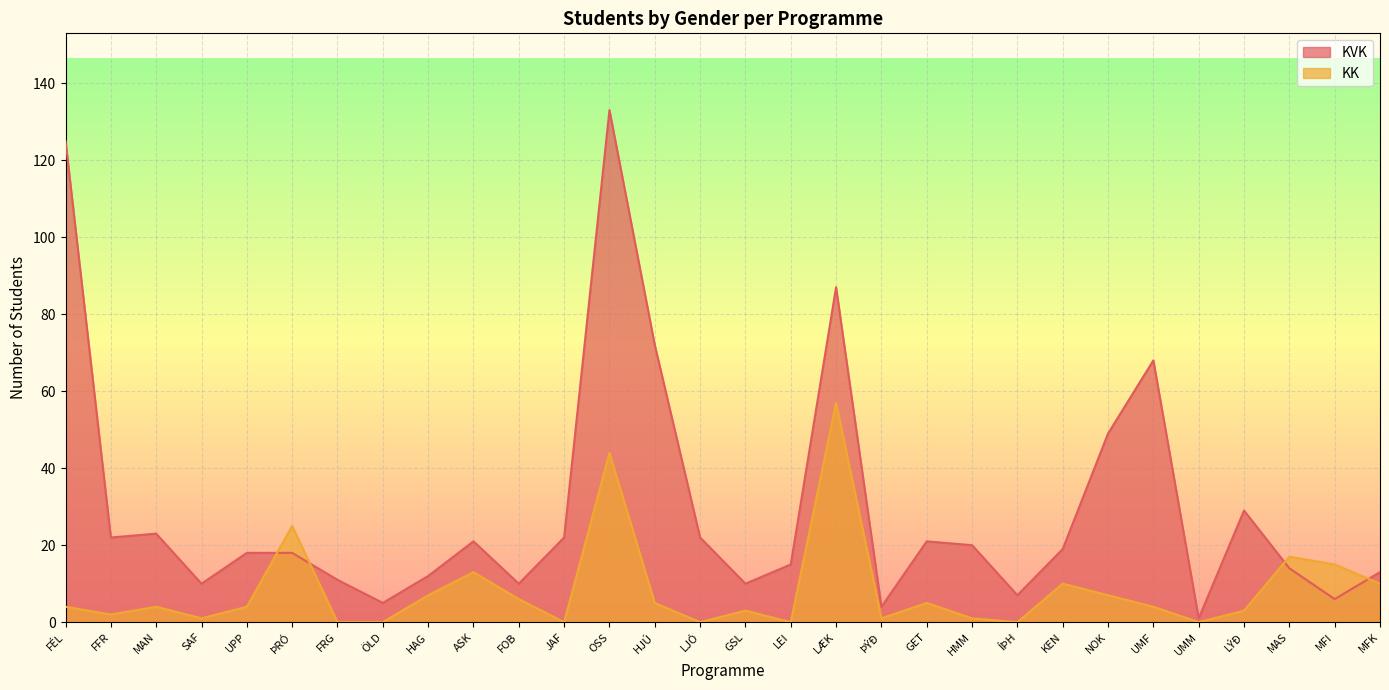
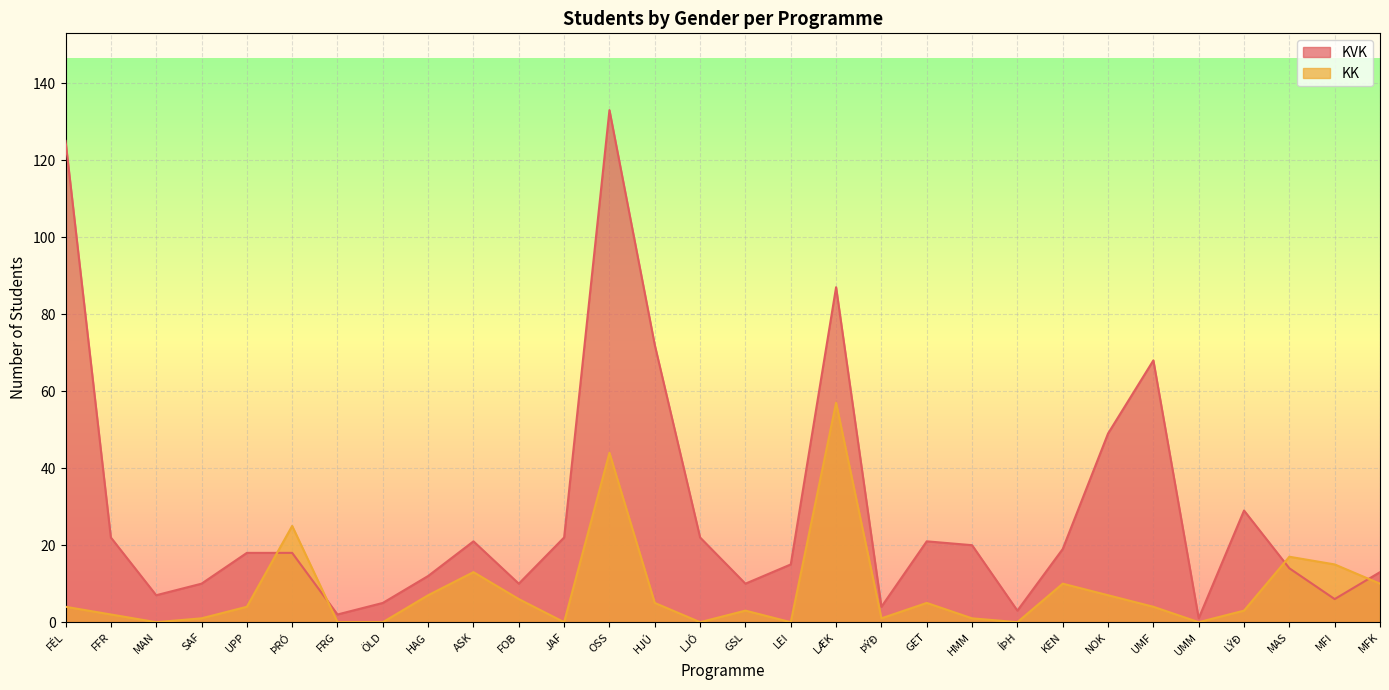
KVK, MAN: 23 -> 7
KK, MAN: 4 -> 0
KVK, FRG: 11 -> 2
KVK, ÍÞH: 7 -> 3
